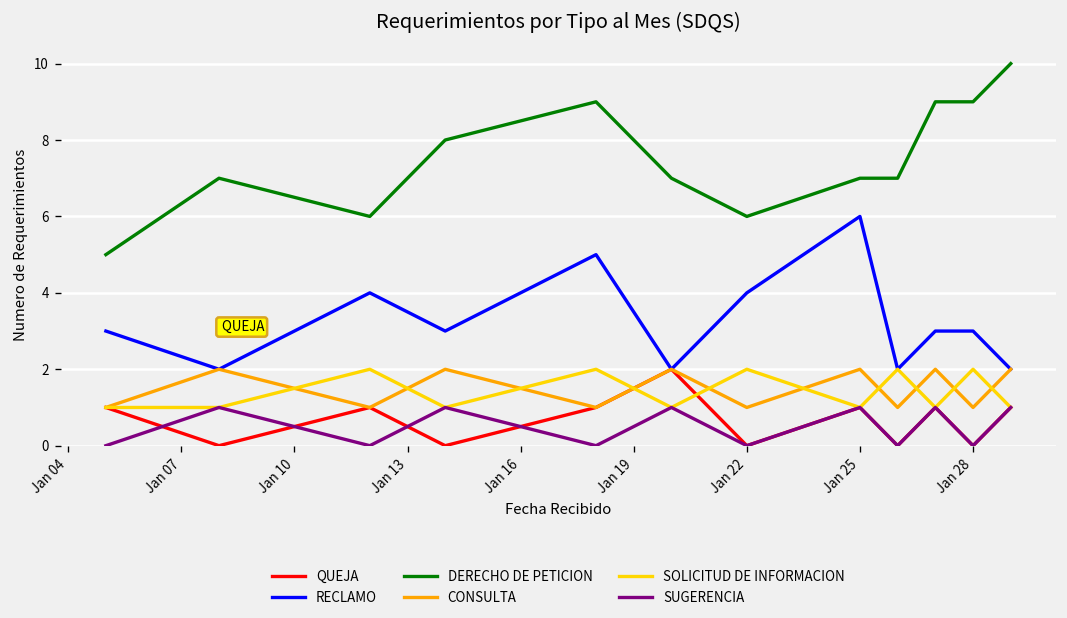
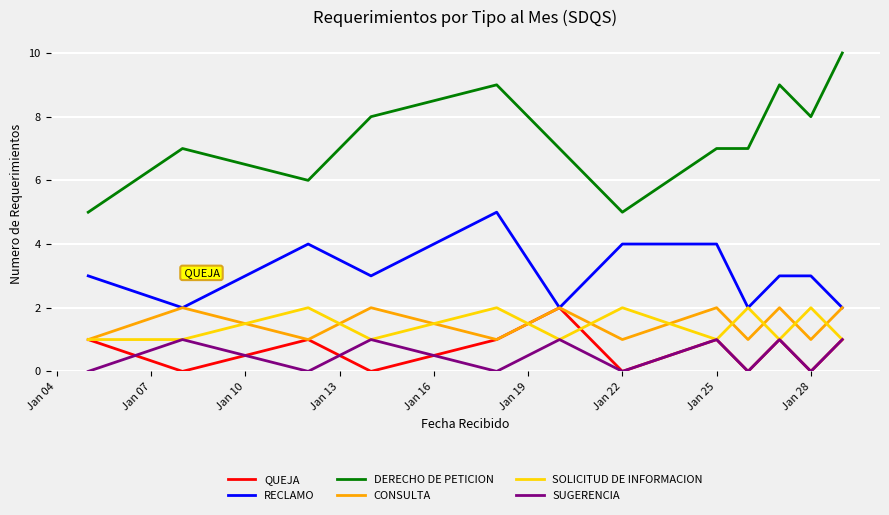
DERECHO DE PETICION, Jan 22: 6 -> 5
RECLAMO, Jan 25: 6 -> 4
DERECHO DE PETICION, Jan 28: 9 -> 8
